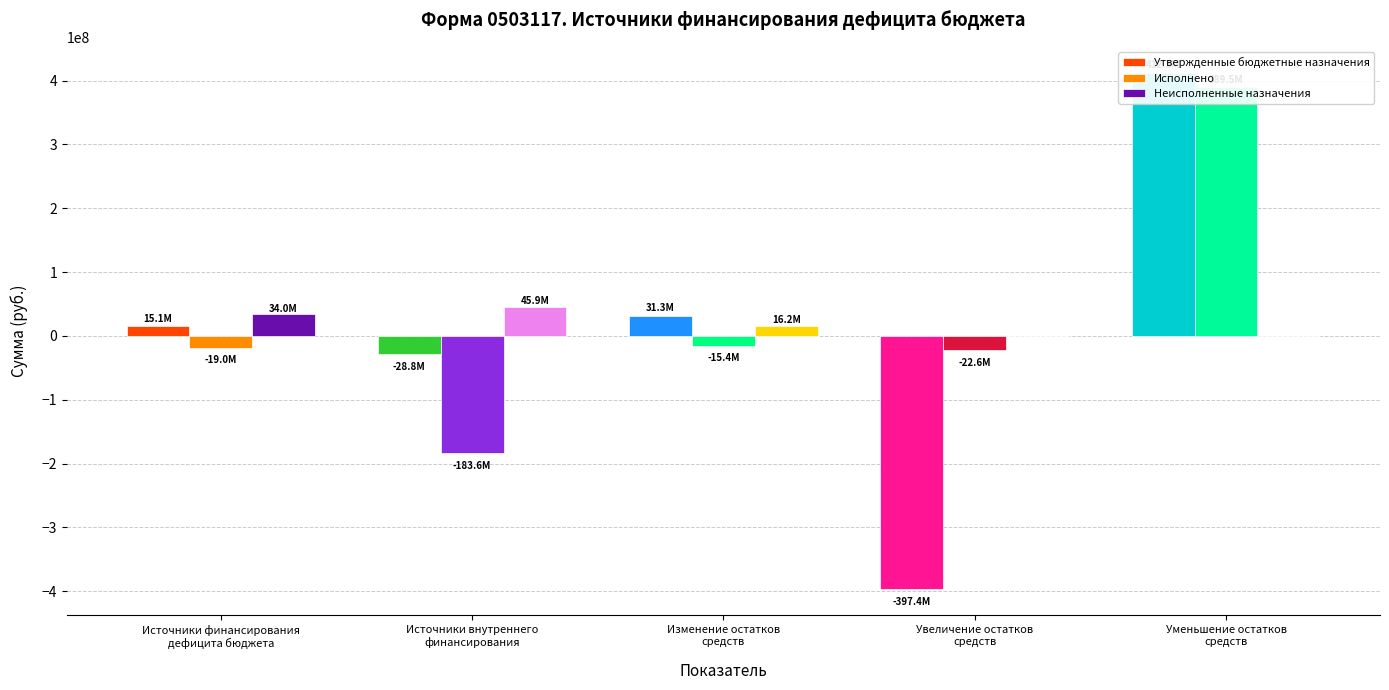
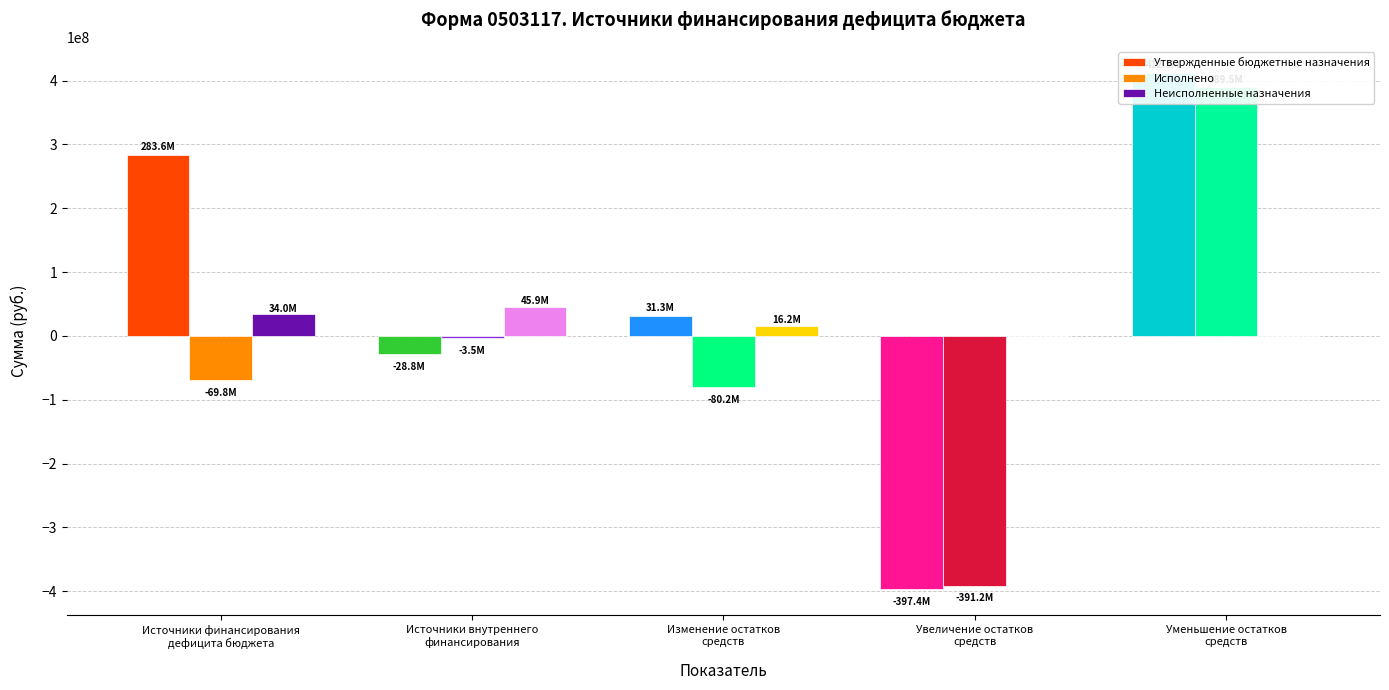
Утвержденные бюджетные назначения, Источники финансирования дефицита бюджета: 15.1M -> 283.6M
Исполнено, Источники финансирования дефицита бюджета: -19.0M -> -69.8M
Исполнено, Источники внутреннего финансирования: -183.6M -> -3.5M
Исполнено, Изменение остатков средств: -15.4M -> -80.2M
Исполнено, Увеличение остатков средств: -22.6M -> -391.2M
